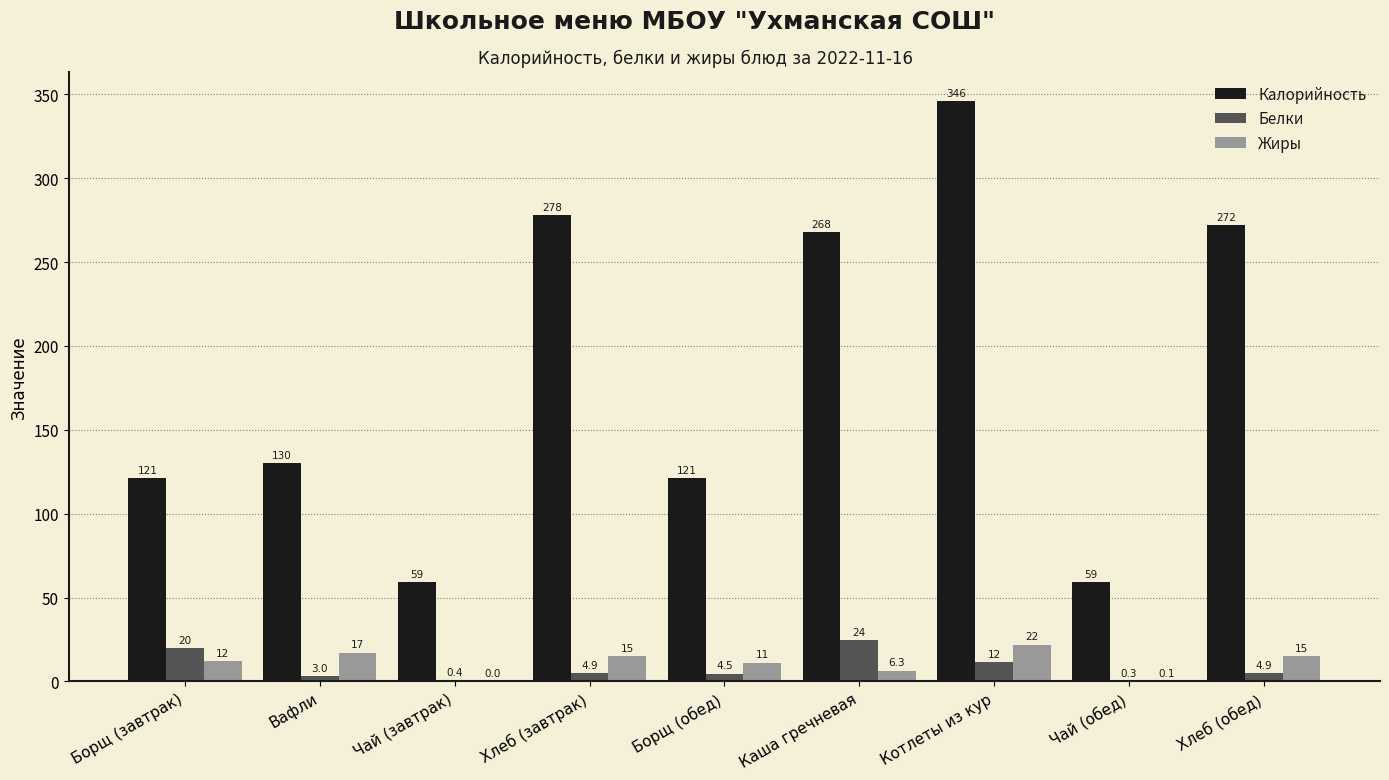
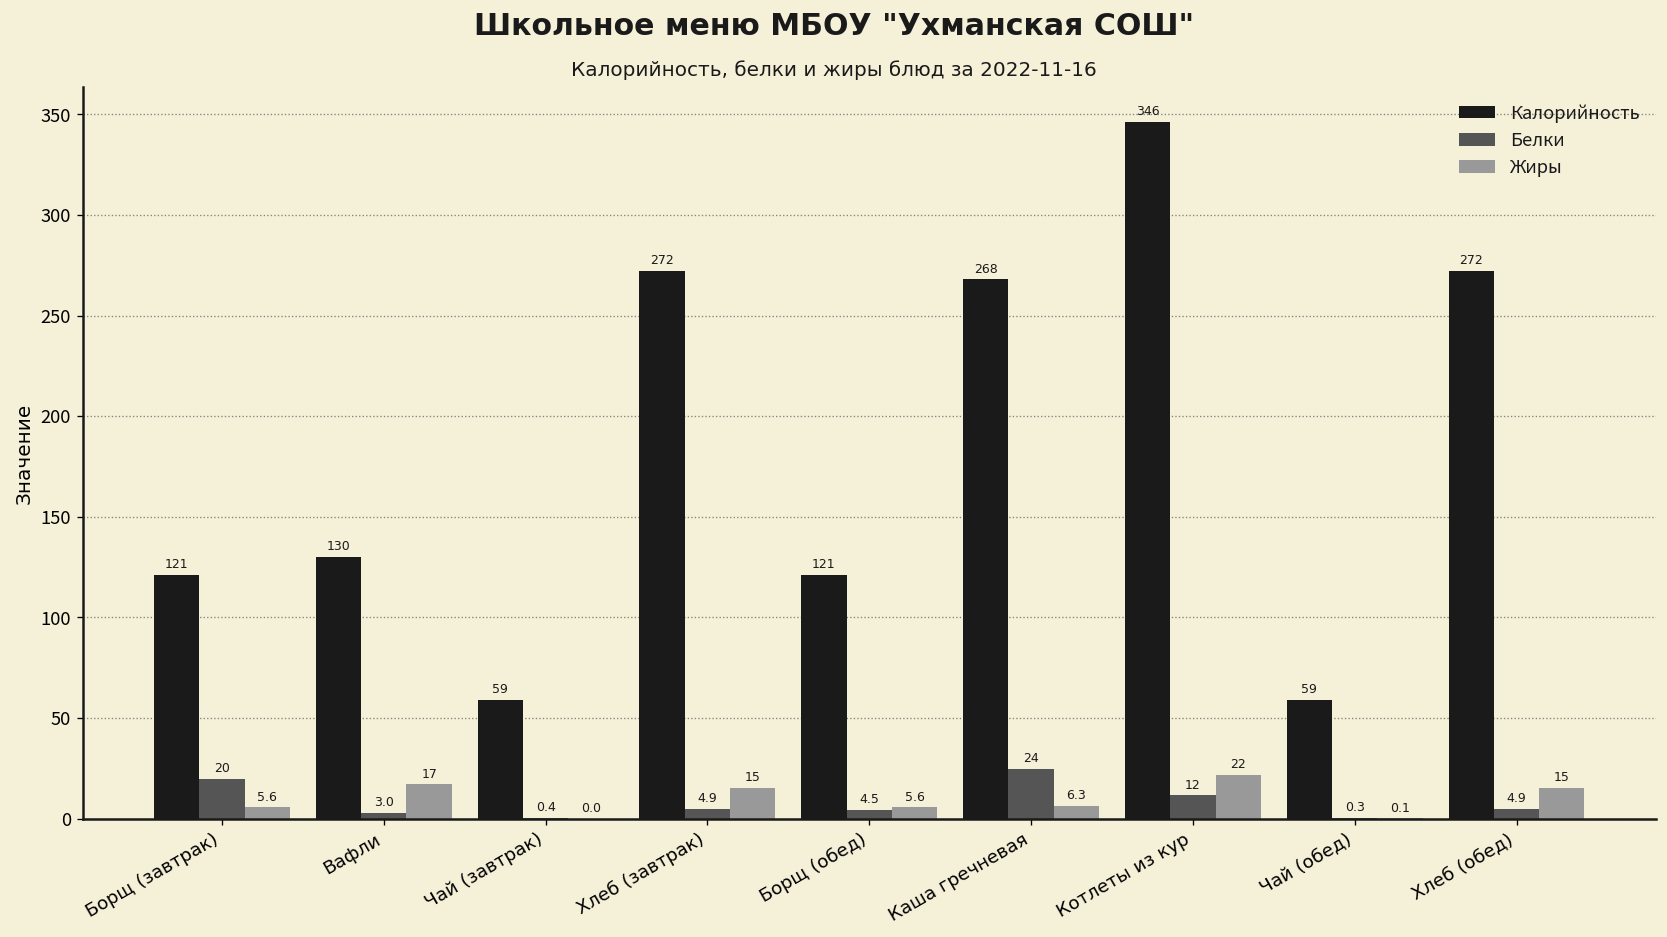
Жиры, Борщ (завтрак): 12 -> 5.6
Калорийность, Хлеб (завтрак): 278 -> 272
Жиры, Борщ (обед): 11 -> 5.6
